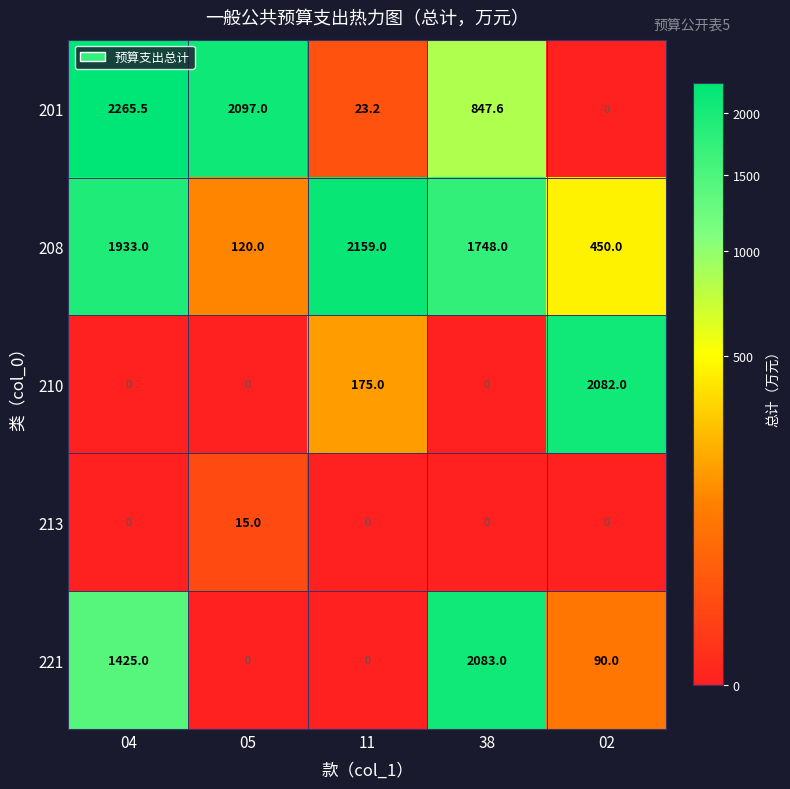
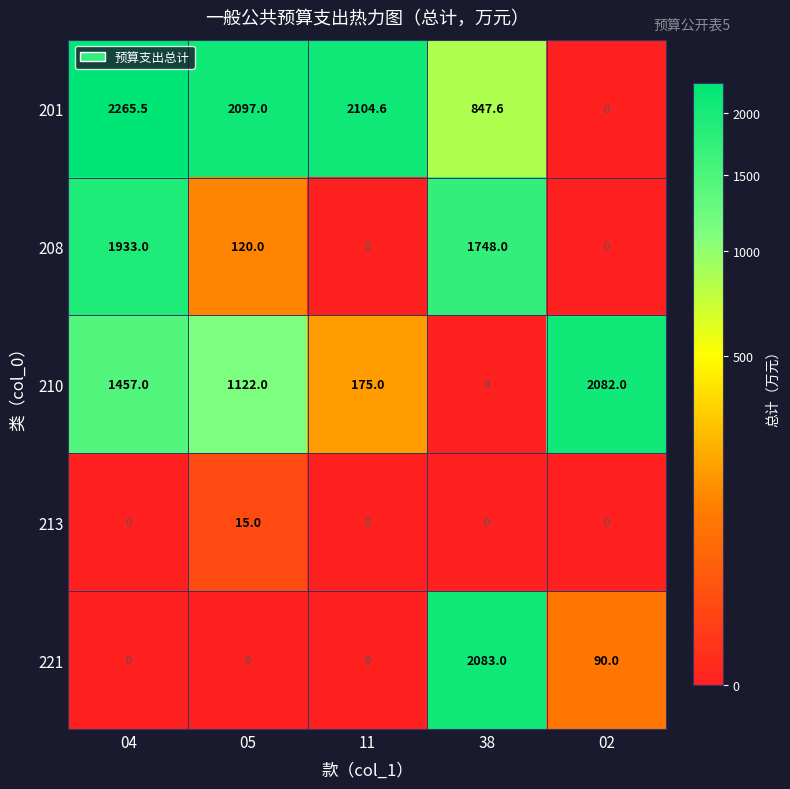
201, 11: 23.2 -> 2104.6
208, 11: 2159.0 -> 0
208, 02: 450.0 -> 0
210, 04: 0 -> 1457.0
210, 05: 0 -> 1122.0
221, 04: 1425.0 -> 0
